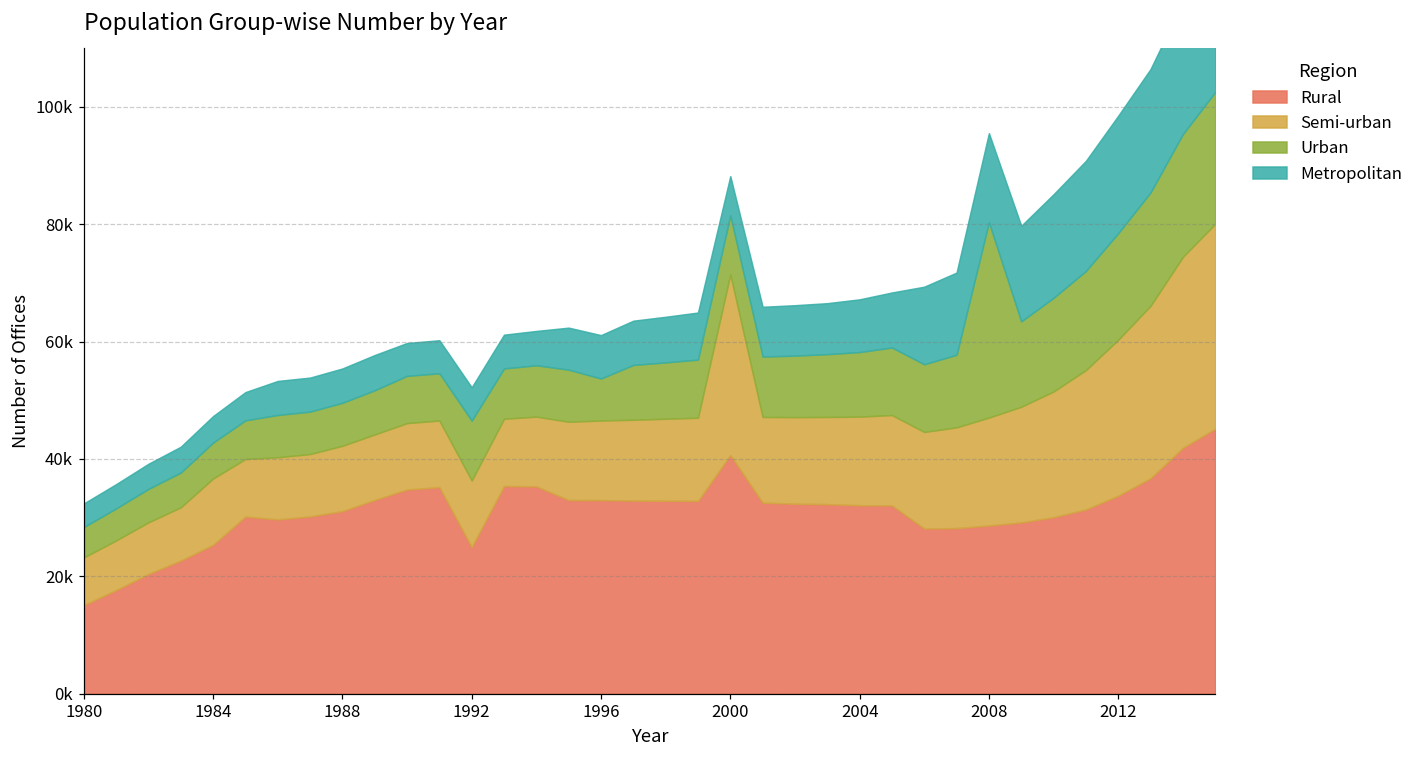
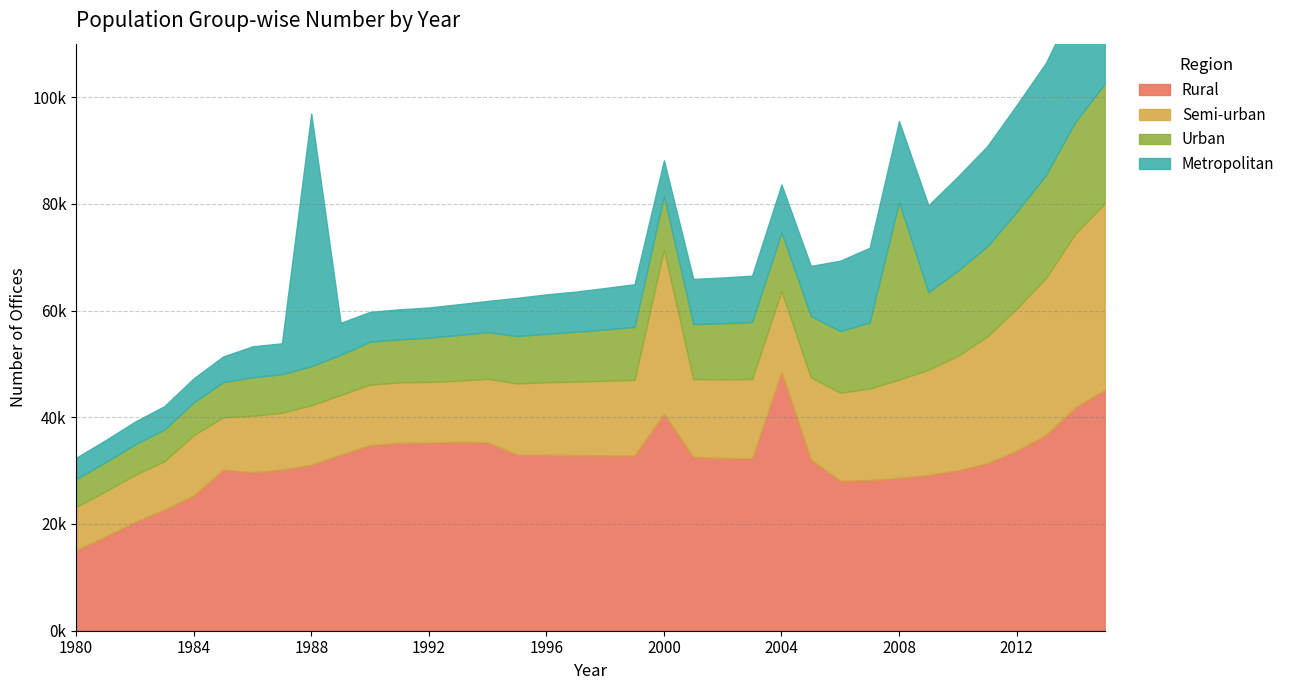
Metropolitan, 1988: 6000 -> 47000
Rural, 1992: 25000 -> 35000
Urban, 1992: 10000 -> 8000
Urban, 1996: 7000 -> 9000
Rural, 2004: 32000 -> 49000
